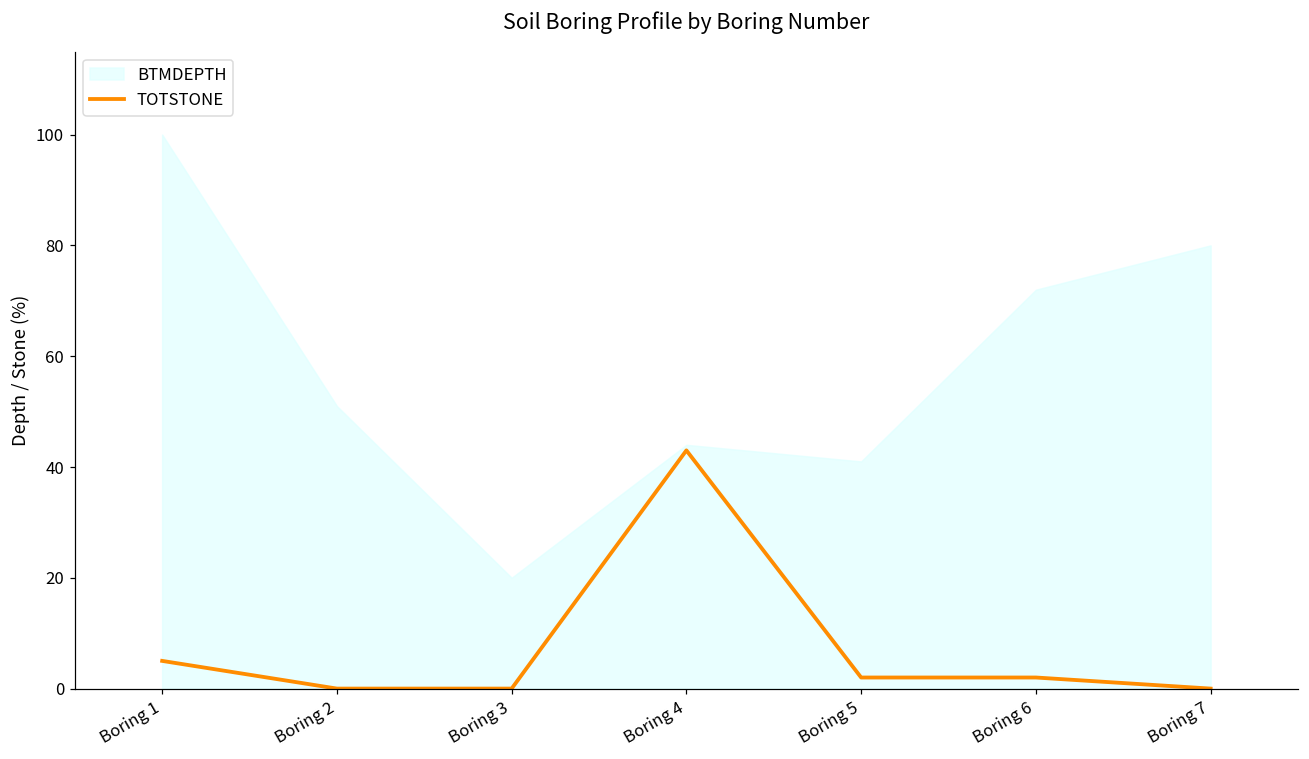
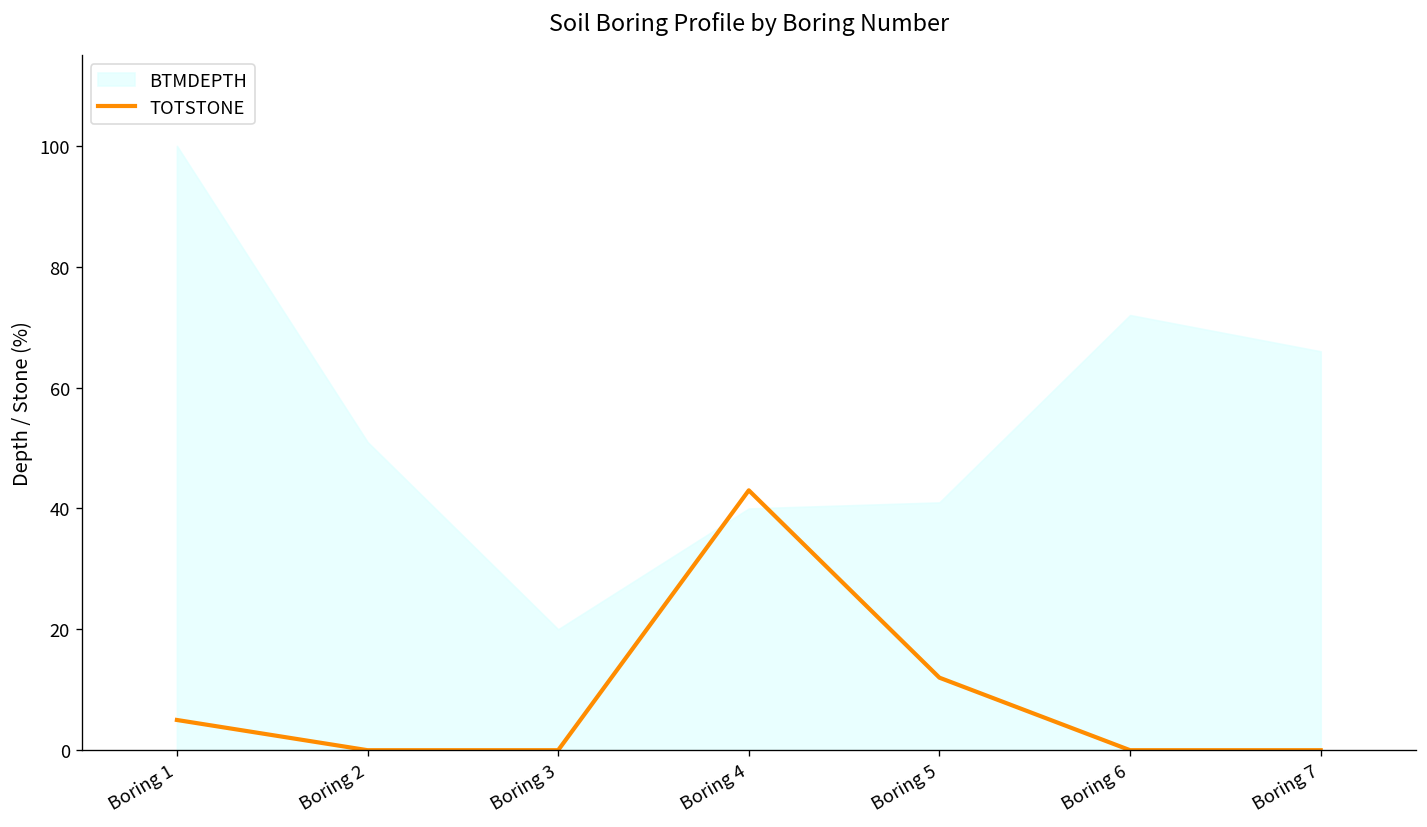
BTMDEPTH, Boring 4: 44 -> 40
TOTSTONE, Boring 5: 2 -> 12
TOTSTONE, Boring 6: 2 -> 0
BTMDEPTH, Boring 7: 80 -> 66
